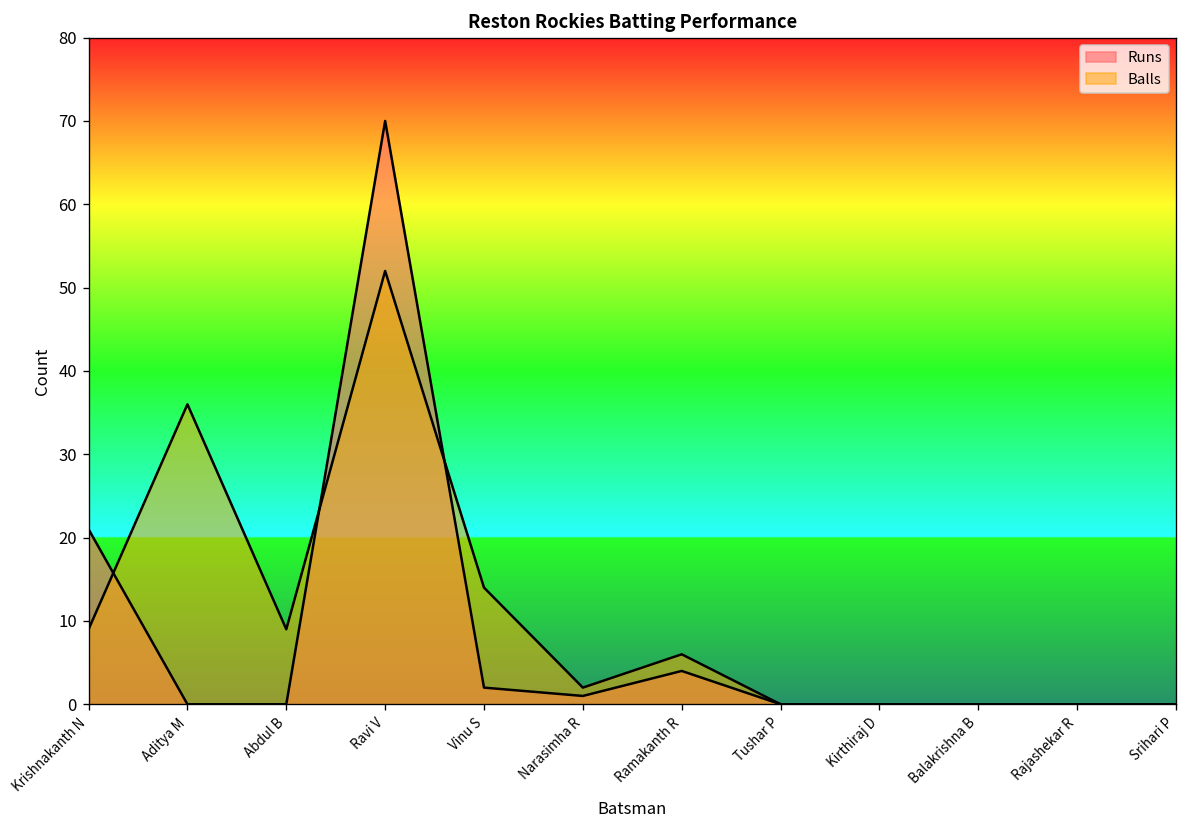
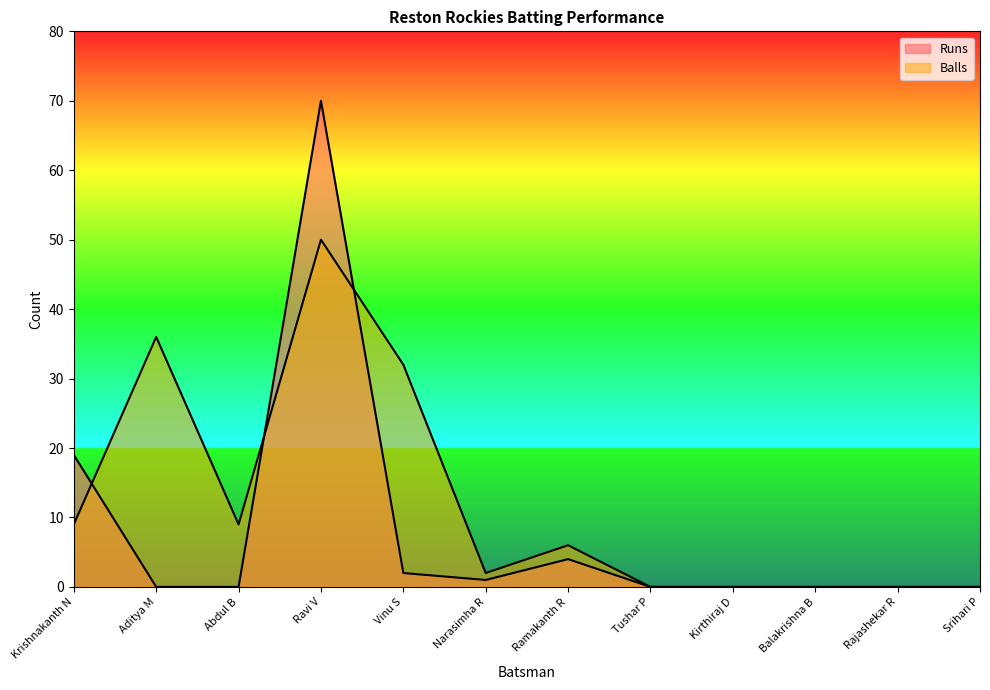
Runs, Krishnakanth N: 21 -> 19
Balls, Ravi V: 52 -> 50
Balls, Vinu S: 14 -> 32
